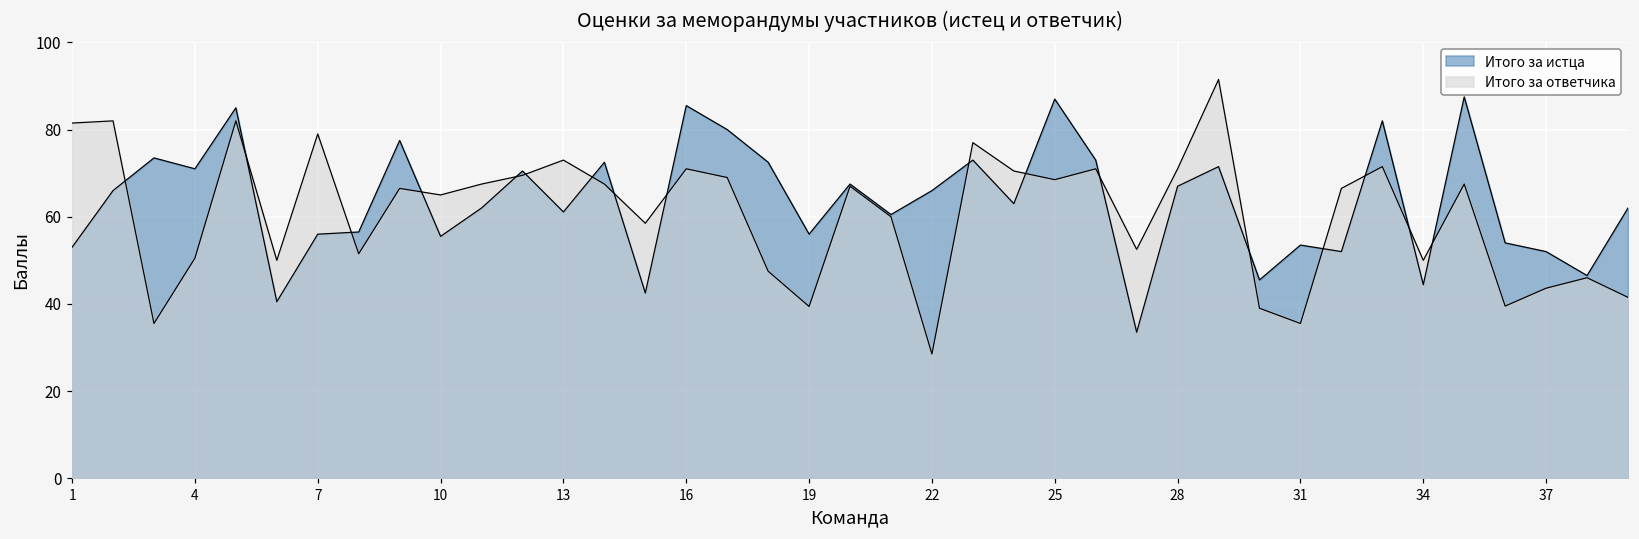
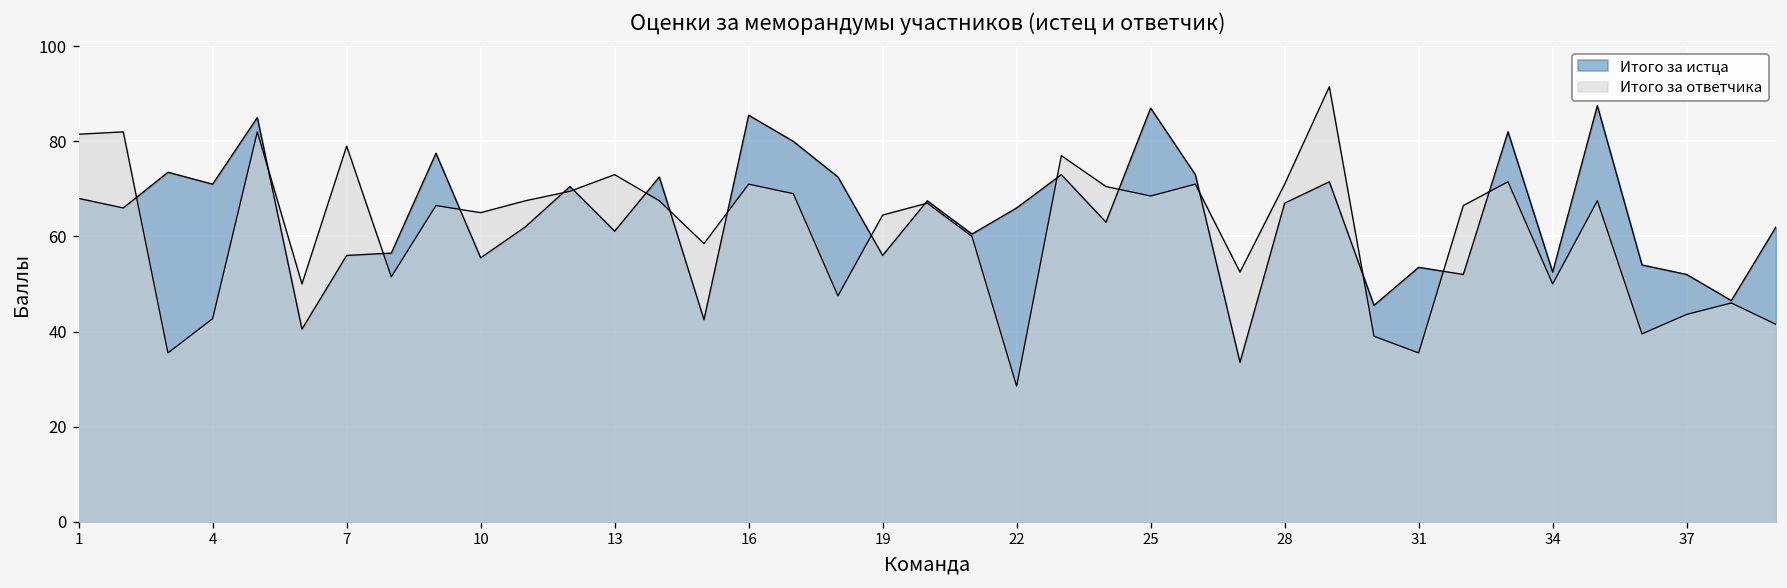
Итого за истца, 1: 53 -> 68
Итого за ответчика, 4: 51 -> 43
Итого за ответчика, 19: 39 -> 65
Итого за истца, 34: 44 -> 53
